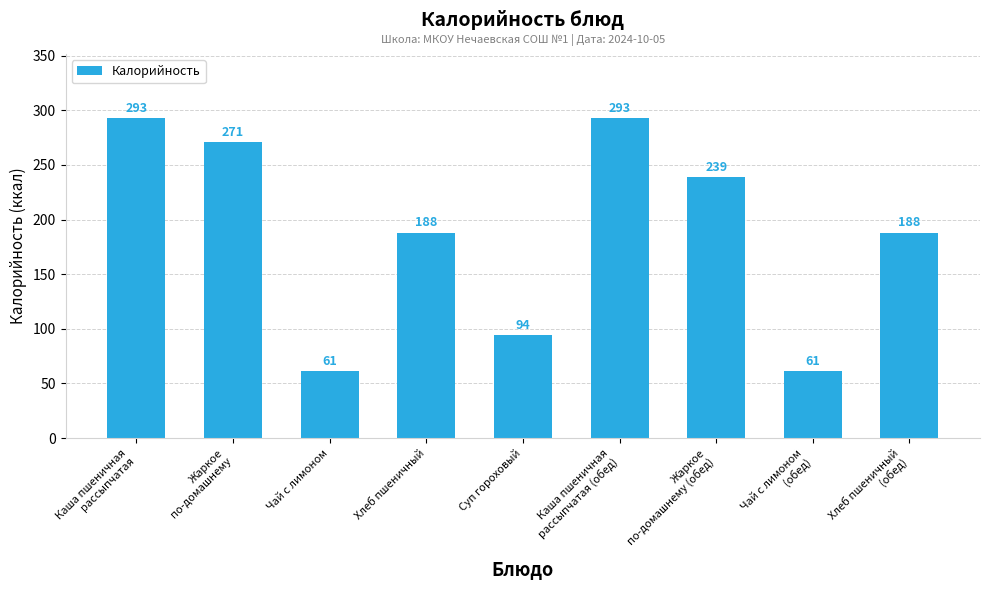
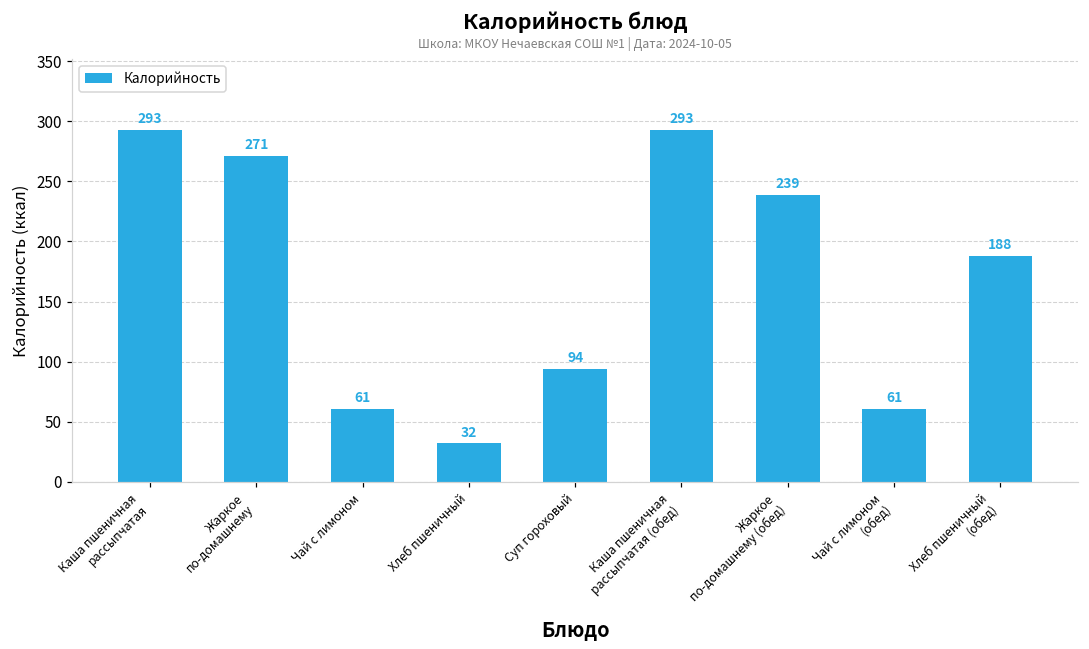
Хлеб пшеничный: 188 -> 32
